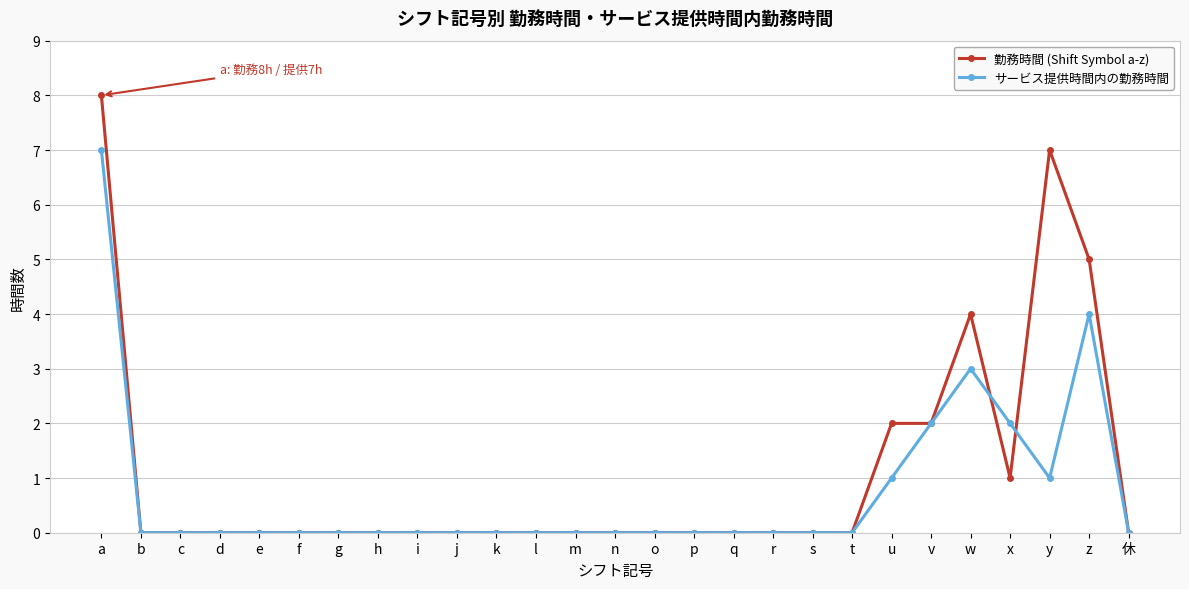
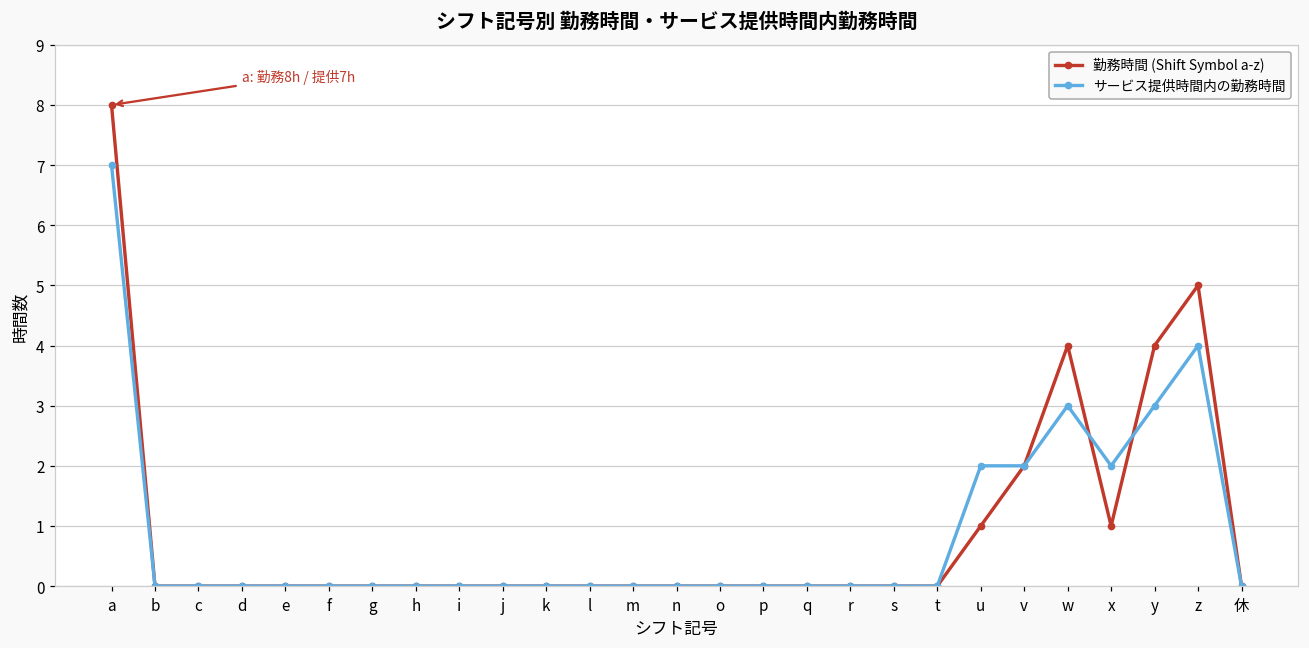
勤務時間 (Shift Symbol a-z), u: 2 -> 1
サービス提供時間内の勤務時間, u: 1 -> 2
勤務時間 (Shift Symbol a-z), y: 7 -> 4
サービス提供時間内の勤務時間, y: 1 -> 3
